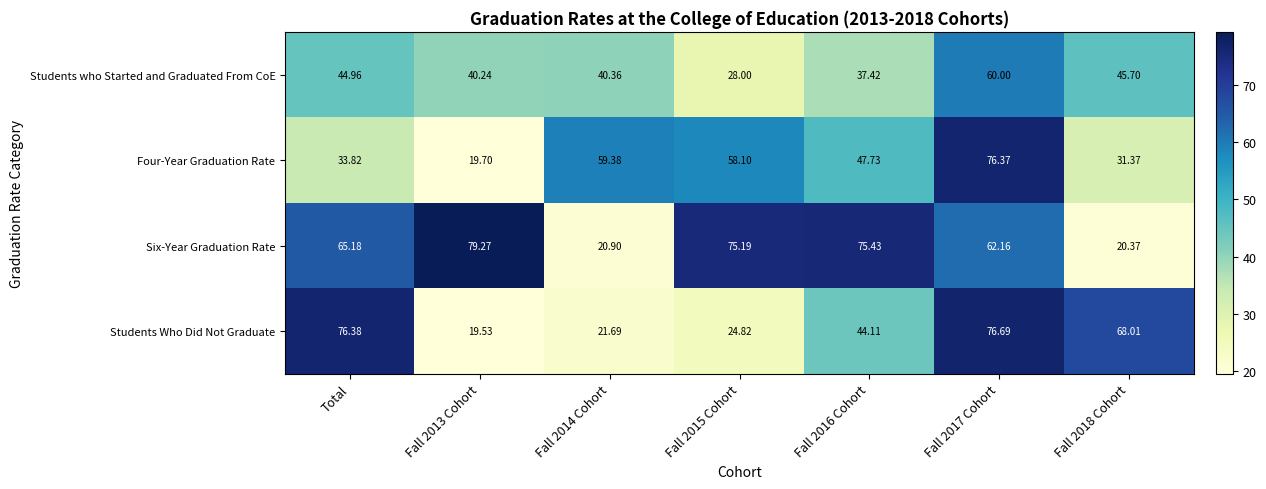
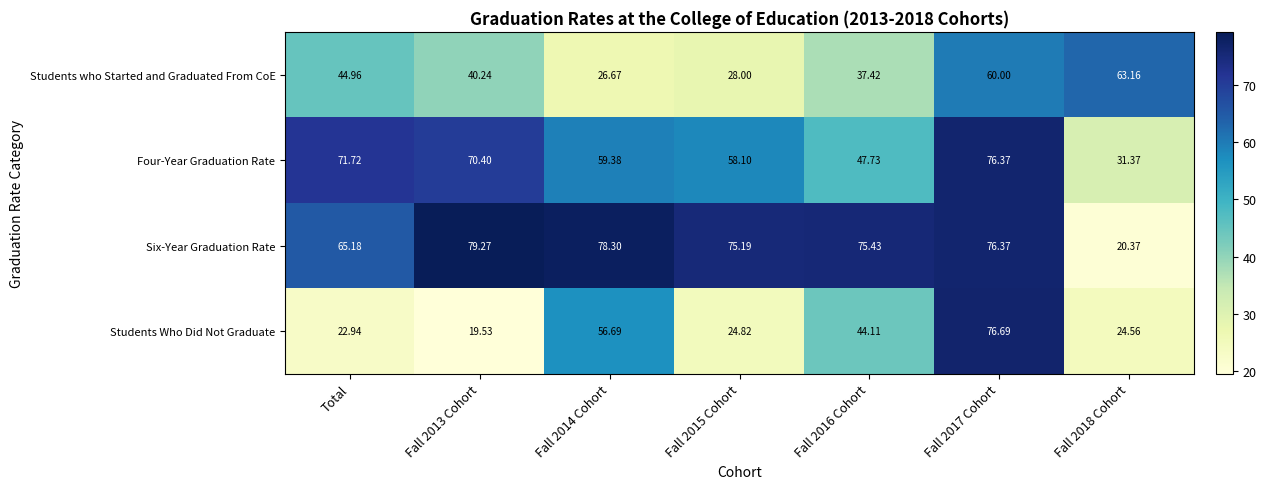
Students who Started and Graduated From CoE, Fall 2014 Cohort: 40.36 -> 26.67
Students who Started and Graduated From CoE, Fall 2018 Cohort: 45.70 -> 63.16
Four-Year Graduation Rate, Total: 33.82 -> 71.72
Four-Year Graduation Rate, Fall 2013 Cohort: 19.70 -> 70.40
Six-Year Graduation Rate, Fall 2014 Cohort: 20.90 -> 78.30
Six-Year Graduation Rate, Fall 2017 Cohort: 62.16 -> 76.37
Students Who Did Not Graduate, Total: 76.38 -> 22.94
Students Who Did Not Graduate, Fall 2014 Cohort: 21.69 -> 56.69
Students Who Did Not Graduate, Fall 2018 Cohort: 68.01 -> 24.56
